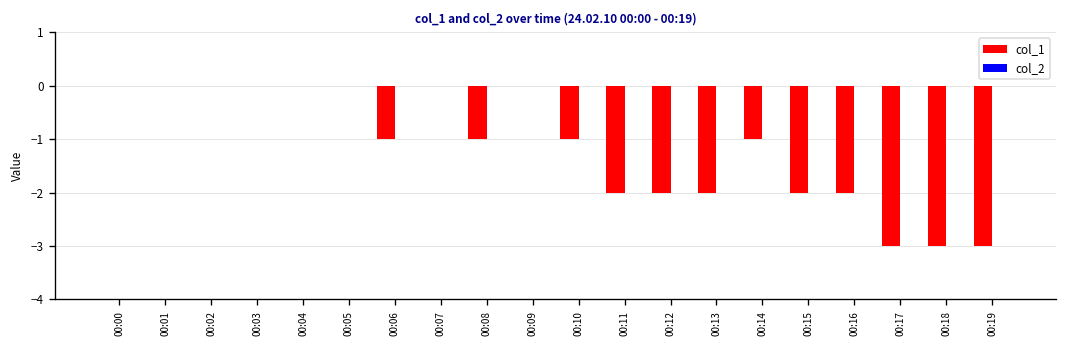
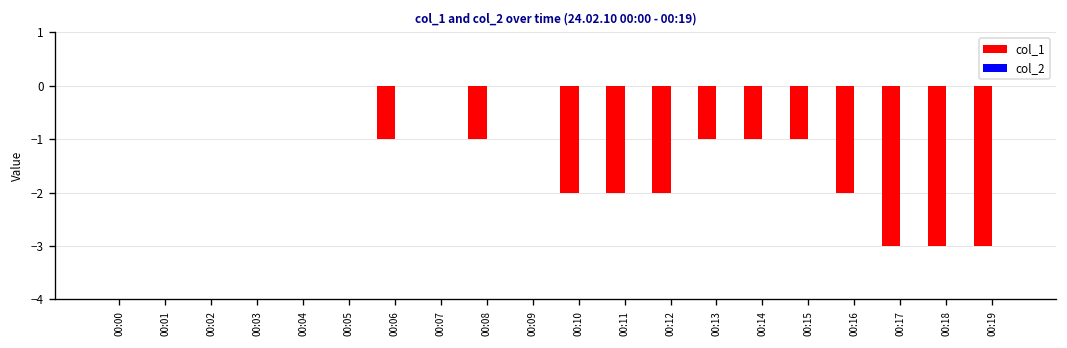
col_1, 00:10: -1 -> -2
col_1, 00:13: -2 -> -1
col_1, 00:15: -2 -> -1
